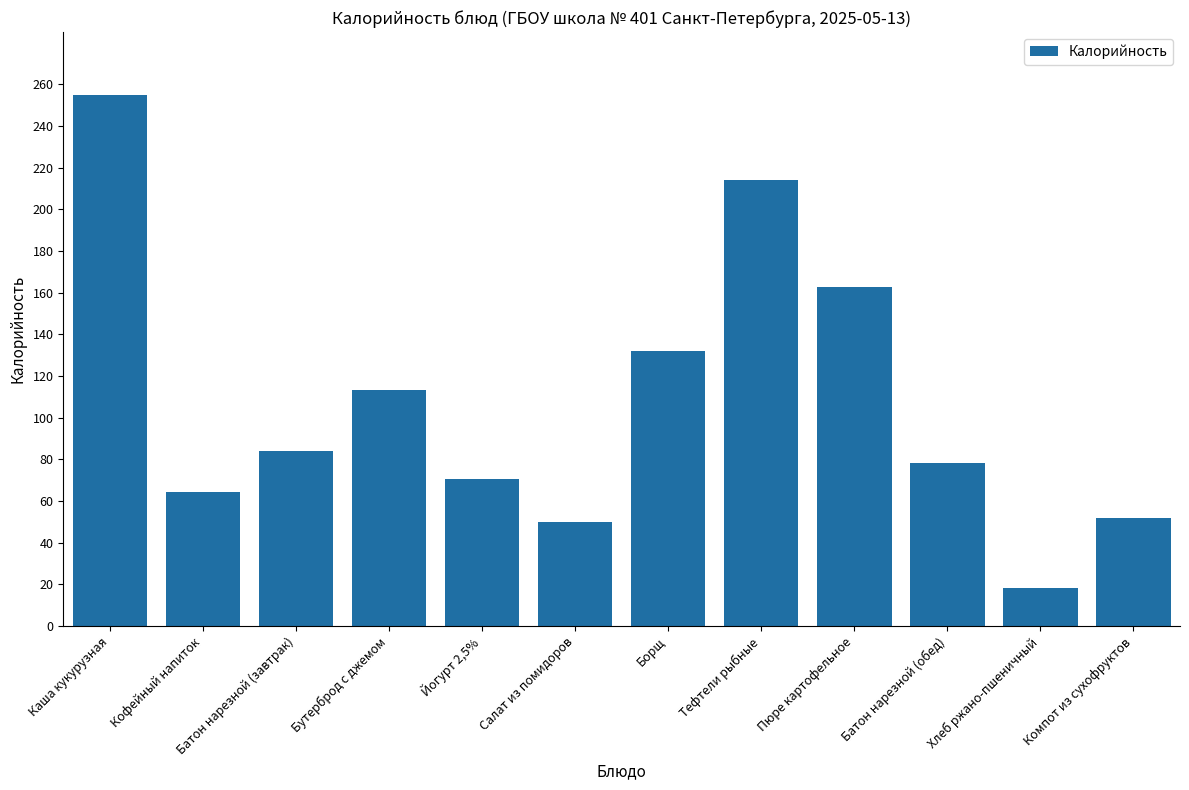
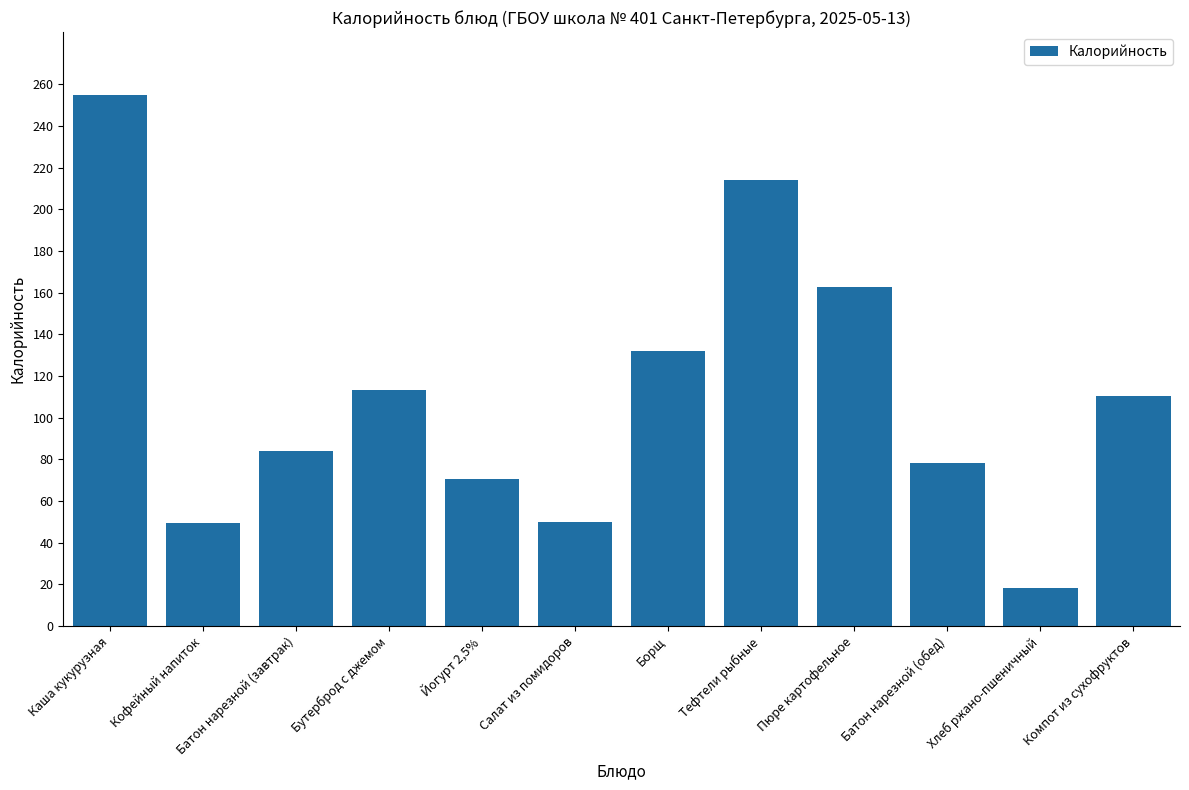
Кофейный напиток: 64 -> 50
Компот из сухофруктов: 52 -> 110
